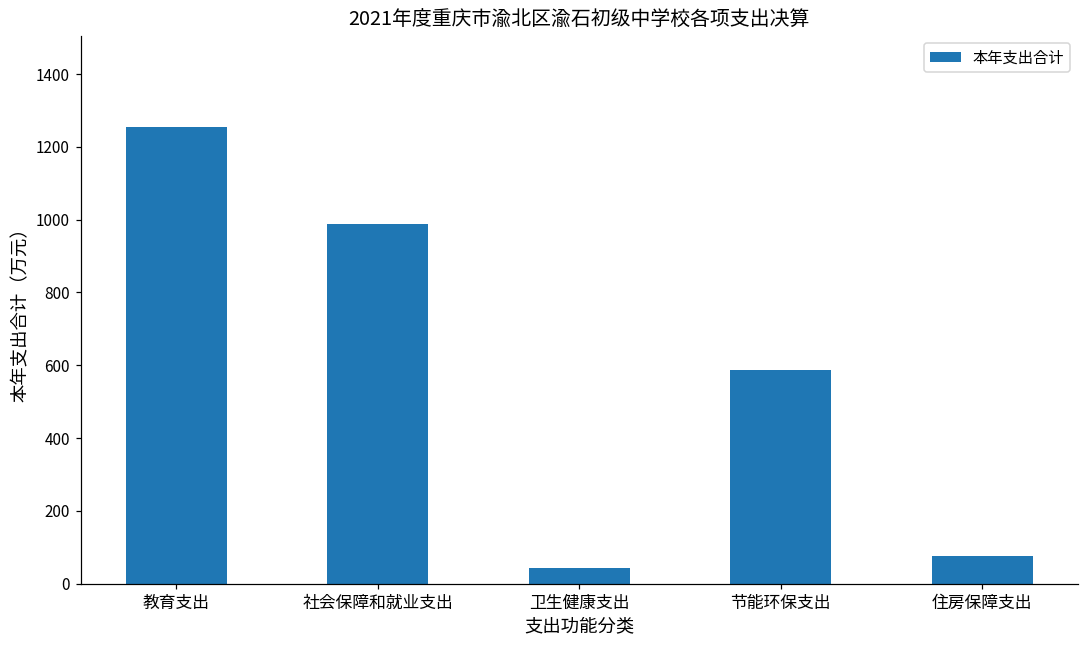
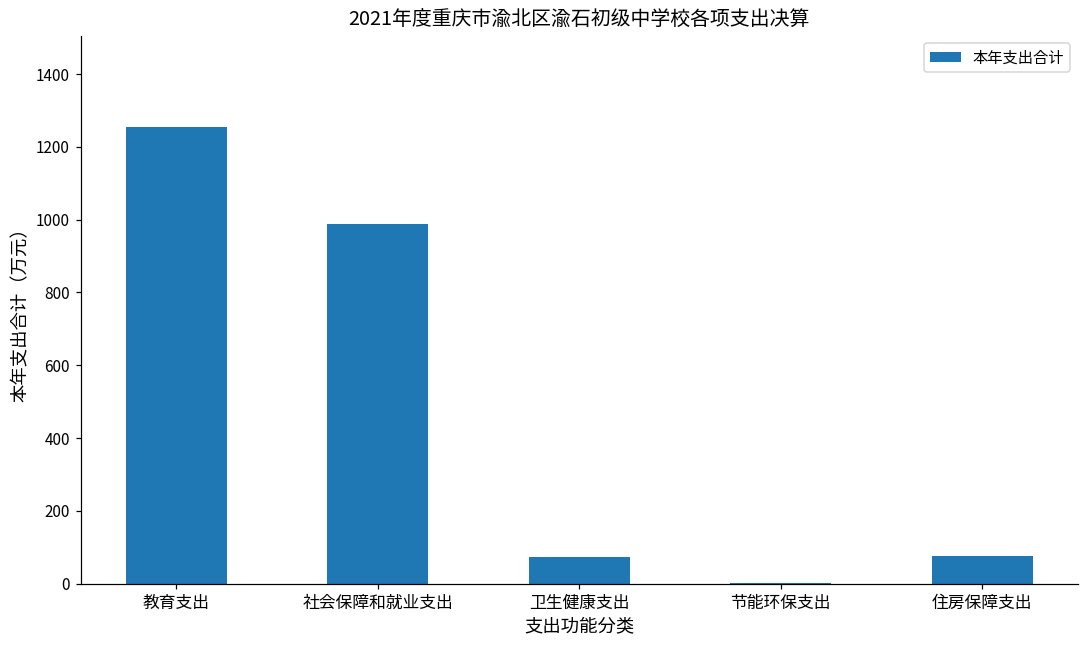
卫生健康支出: 40 -> 70
节能环保支出: 590 -> 0
